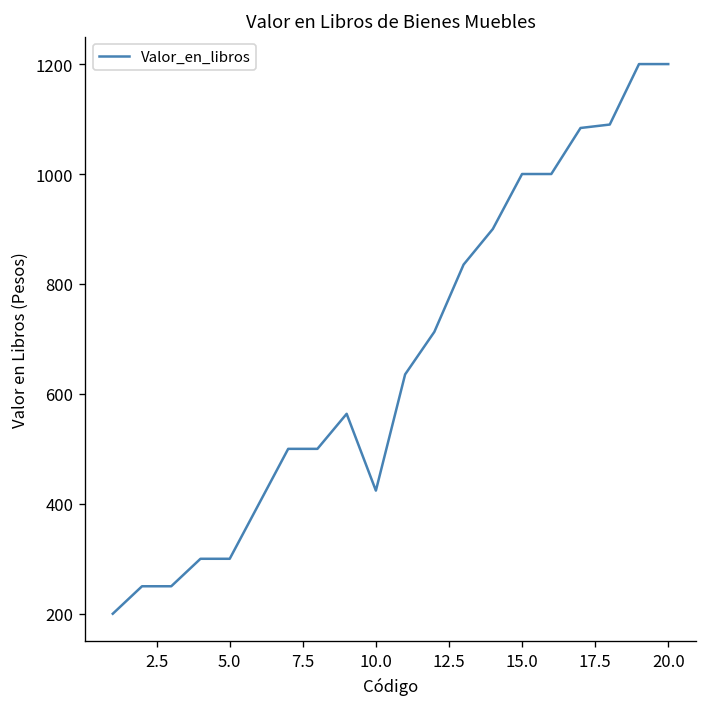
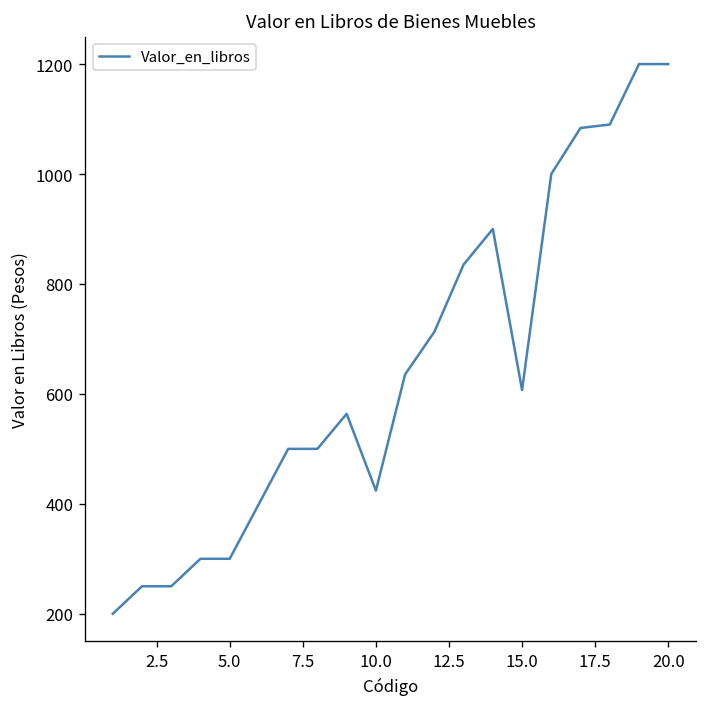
15.0: 1000 -> 610
